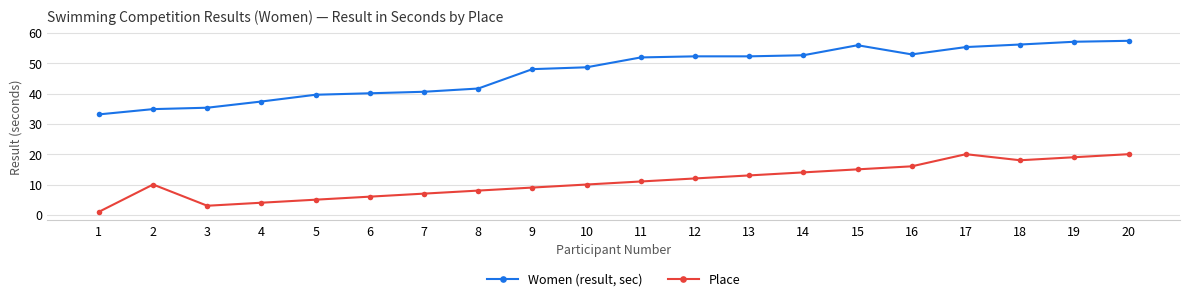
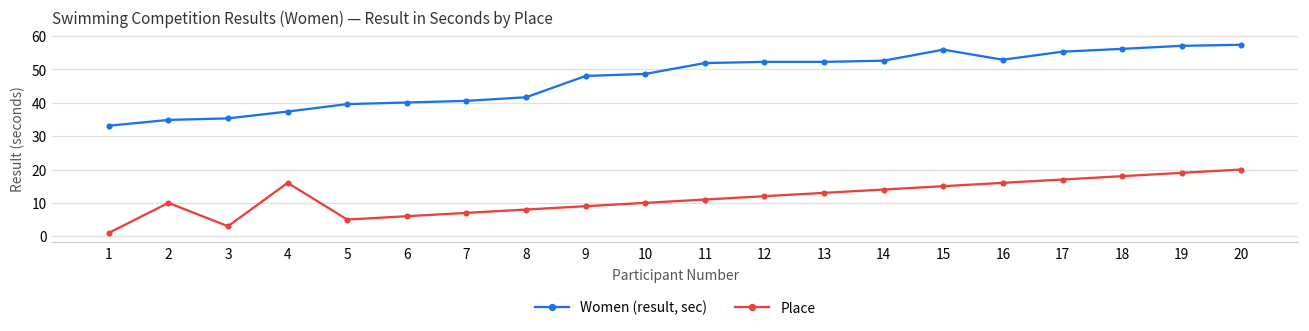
Place, 4: 4 -> 16
Place, 17: 20 -> 17
